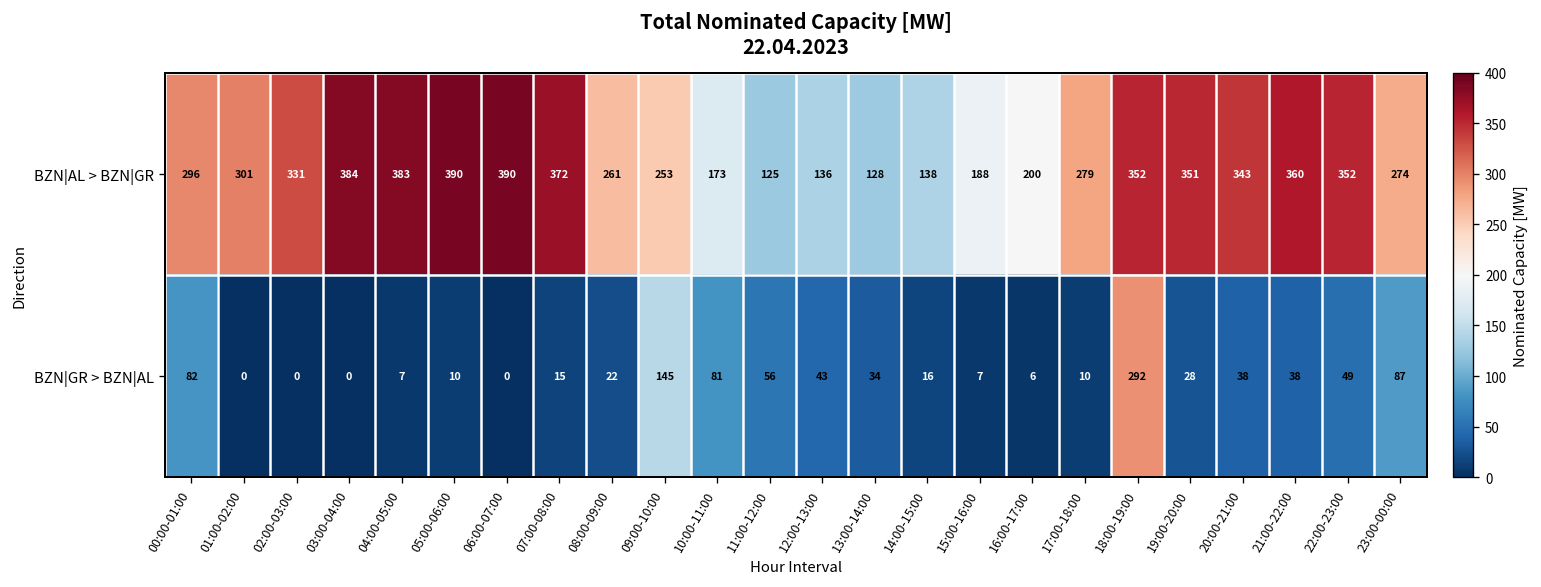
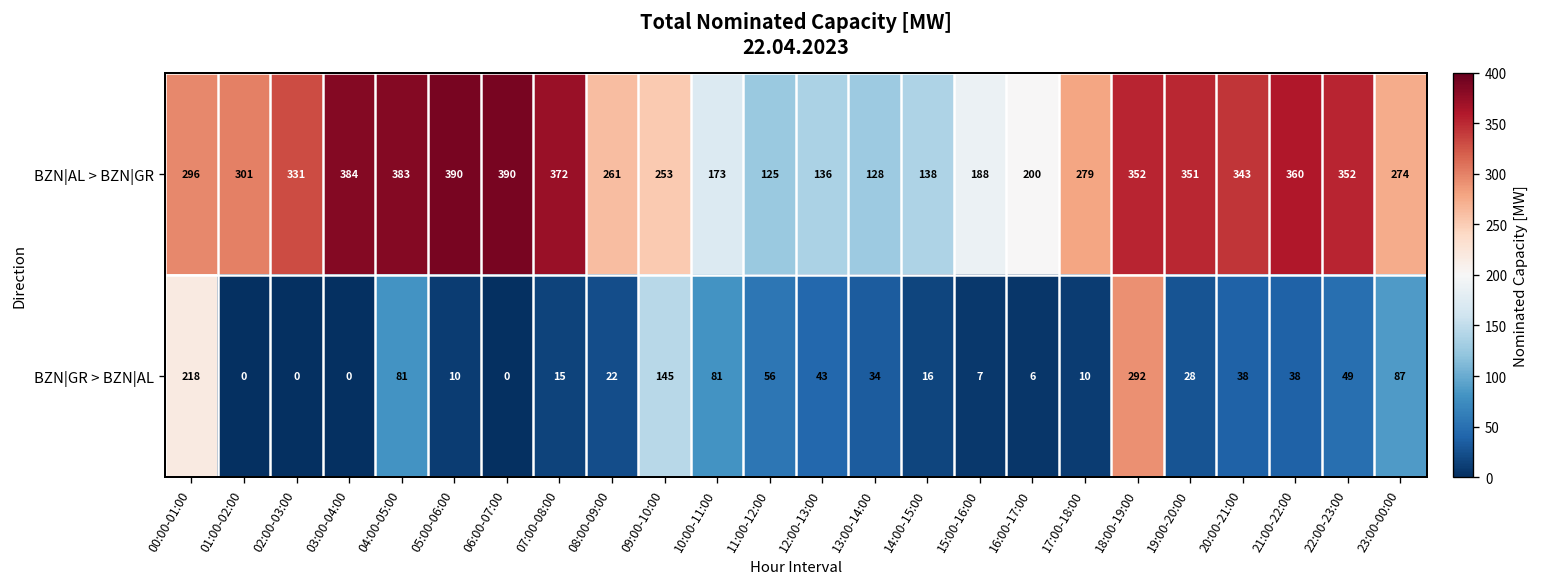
BZN|GR > BZN|AL, 00:00-01:00: 82 -> 218
BZN|GR > BZN|AL, 04:00-05:00: 7 -> 81
